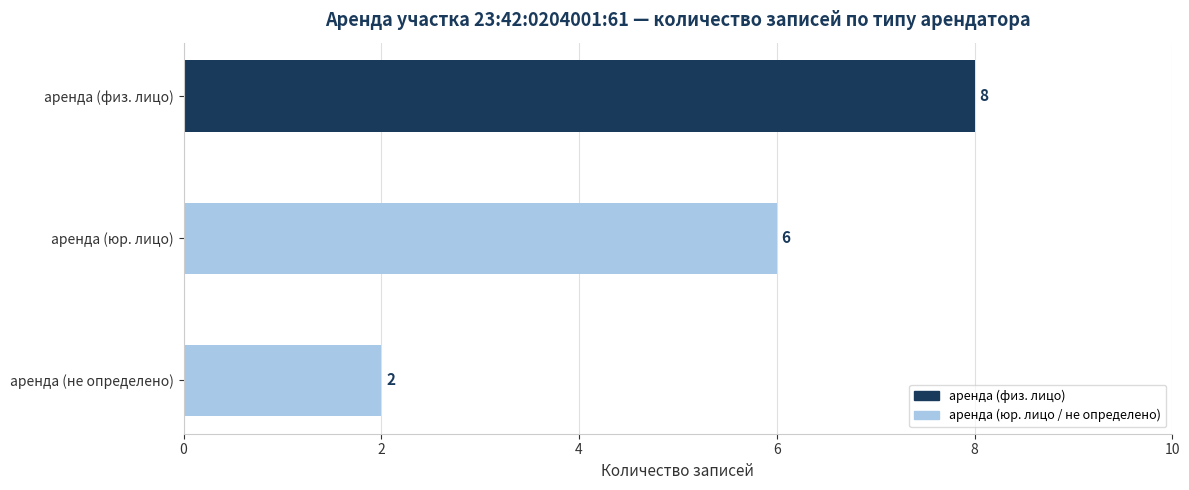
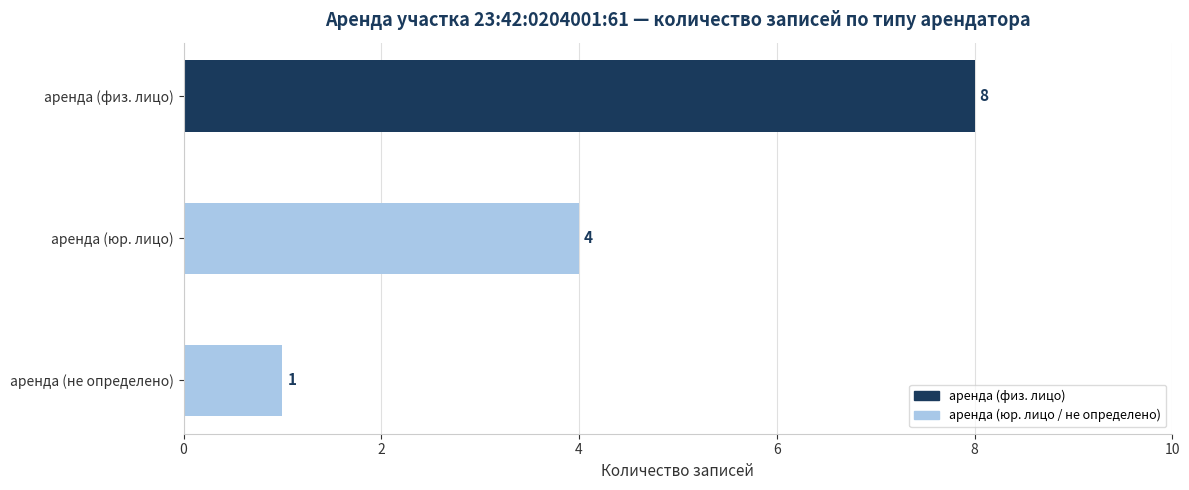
аренда (юр. лицо): 6 -> 4
аренда (не определено): 2 -> 1
